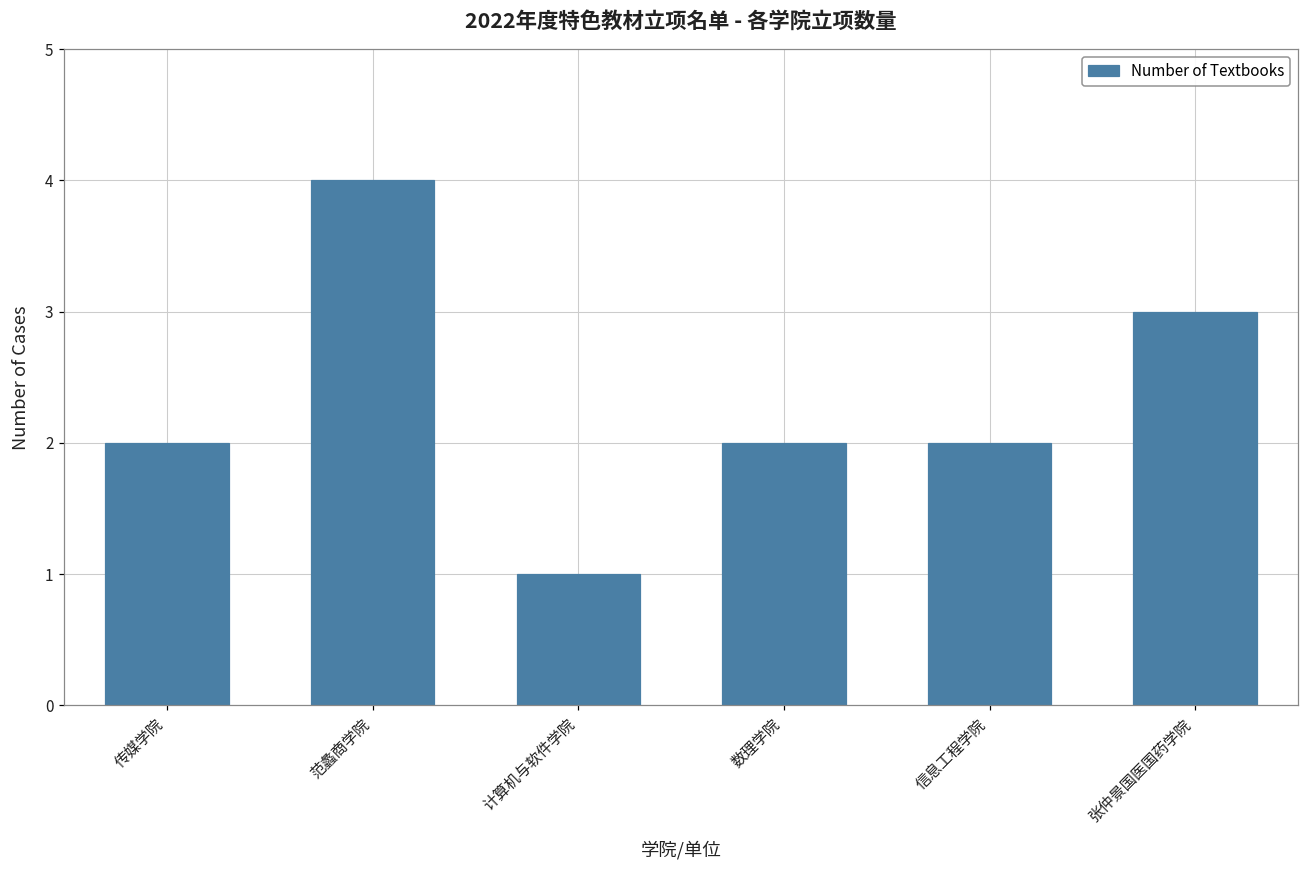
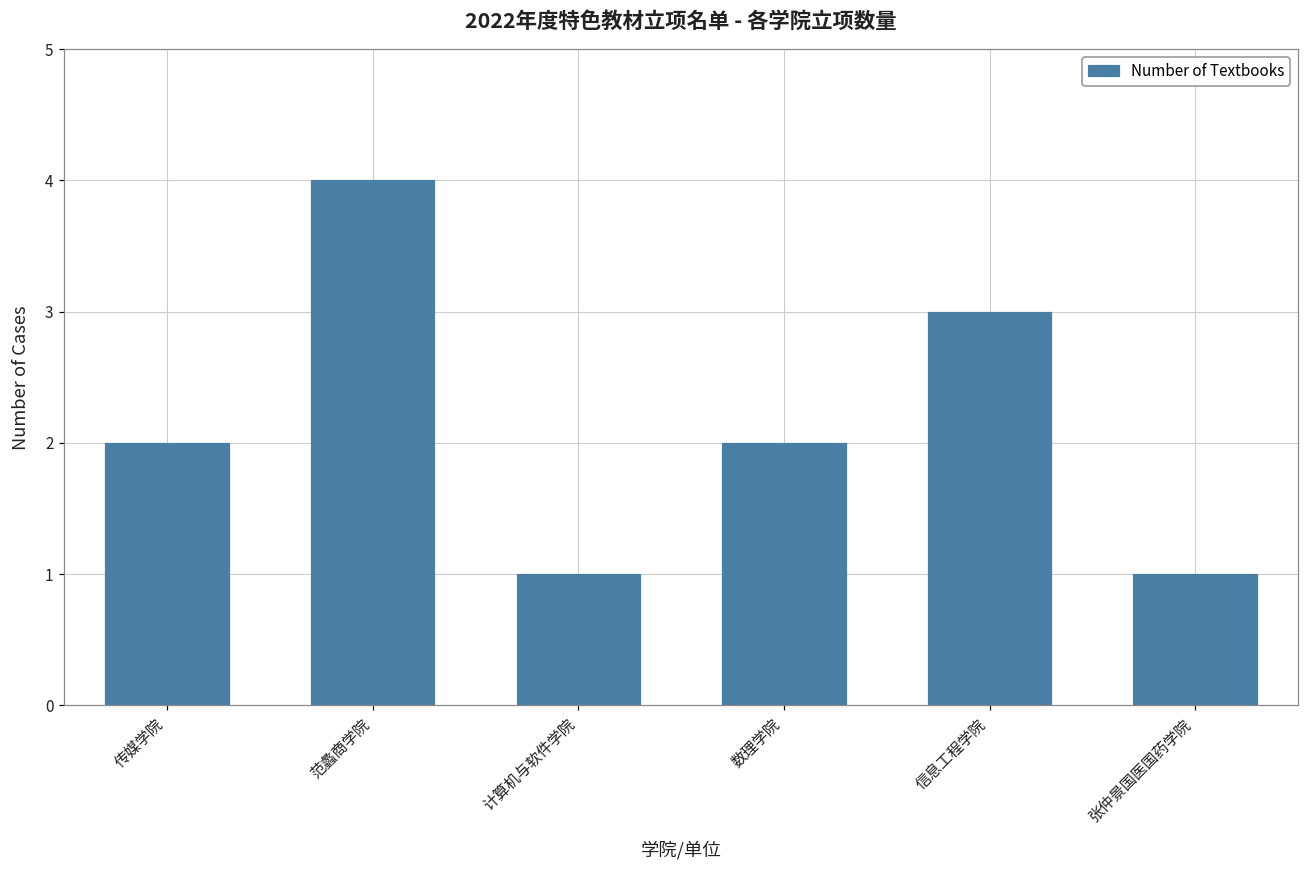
信息工程学院: 2 -> 3
张仲景国医国药学院: 3 -> 1
